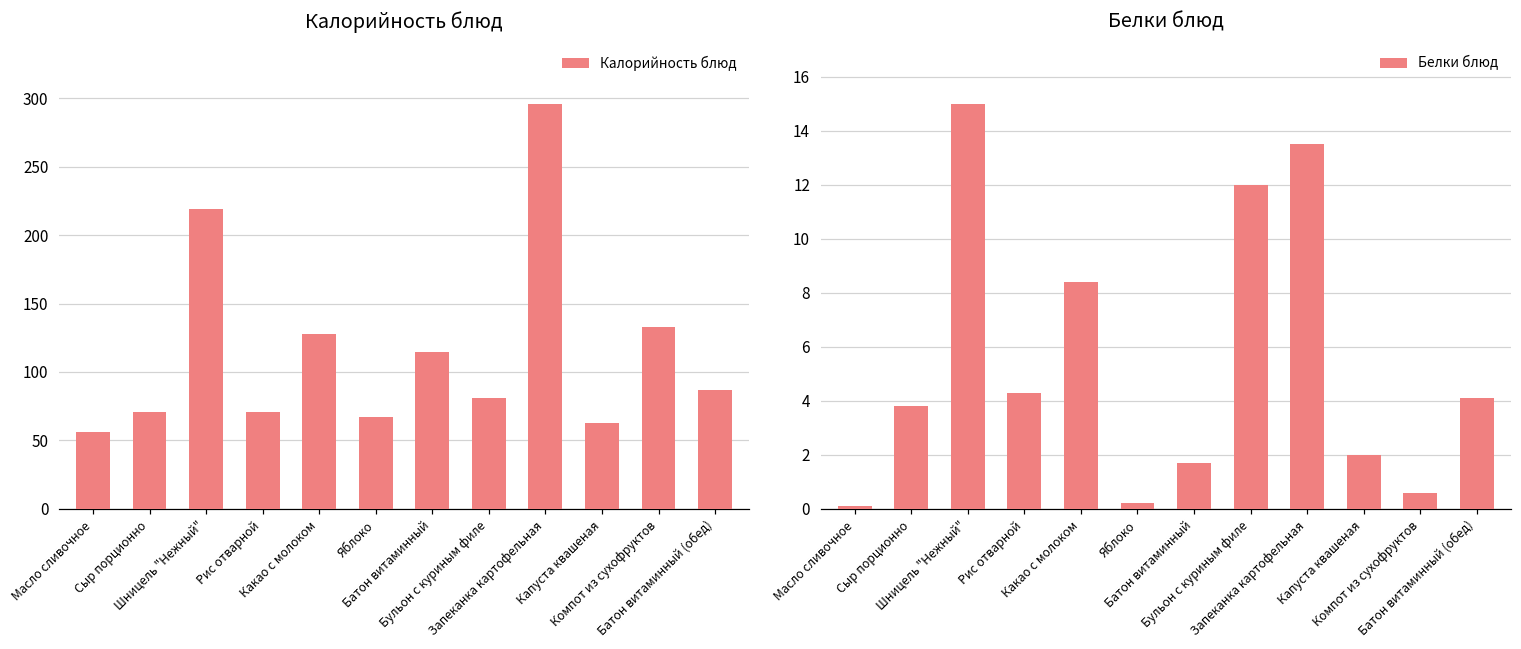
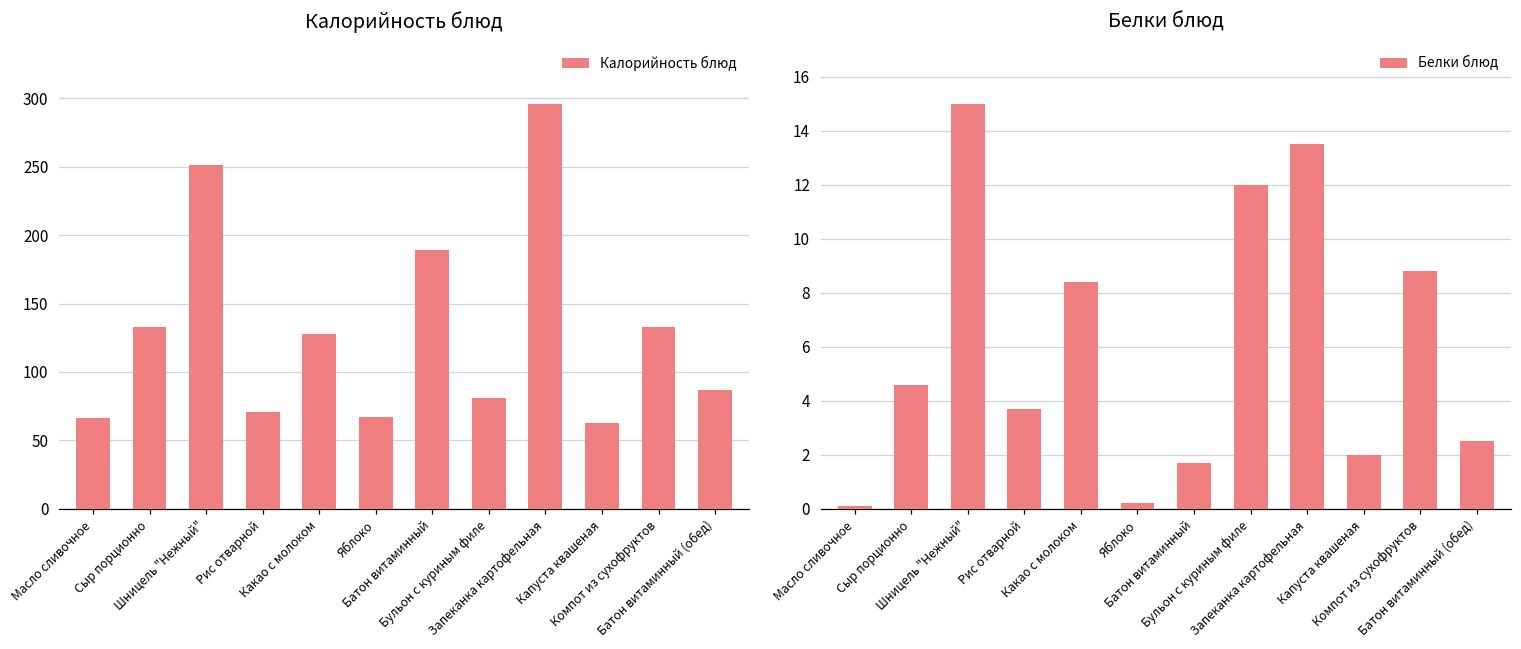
Калорийность блюд, Масло сливочное: 56 -> 66
Калорийность блюд, Сыр порционно: 71 -> 133
Калорийность блюд, Шницель "Нежный": 219 -> 251
Калорийность блюд, Батон витаминный: 115 -> 189
Белки блюд, Сыр порционно: 3.8 -> 4.6
Белки блюд, Рис отварной: 4.3 -> 3.7
Белки блюд, Компот из сухофруктов: 0.6 -> 8.8
Белки блюд, Батон витаминный (обед): 4.1 -> 2.5
